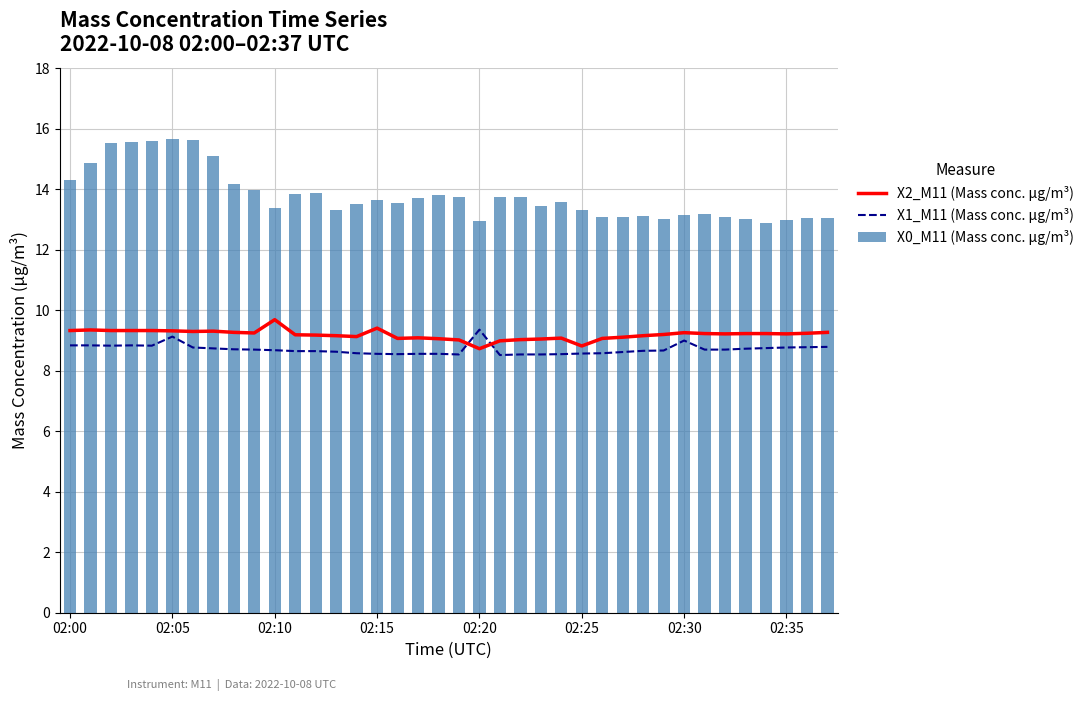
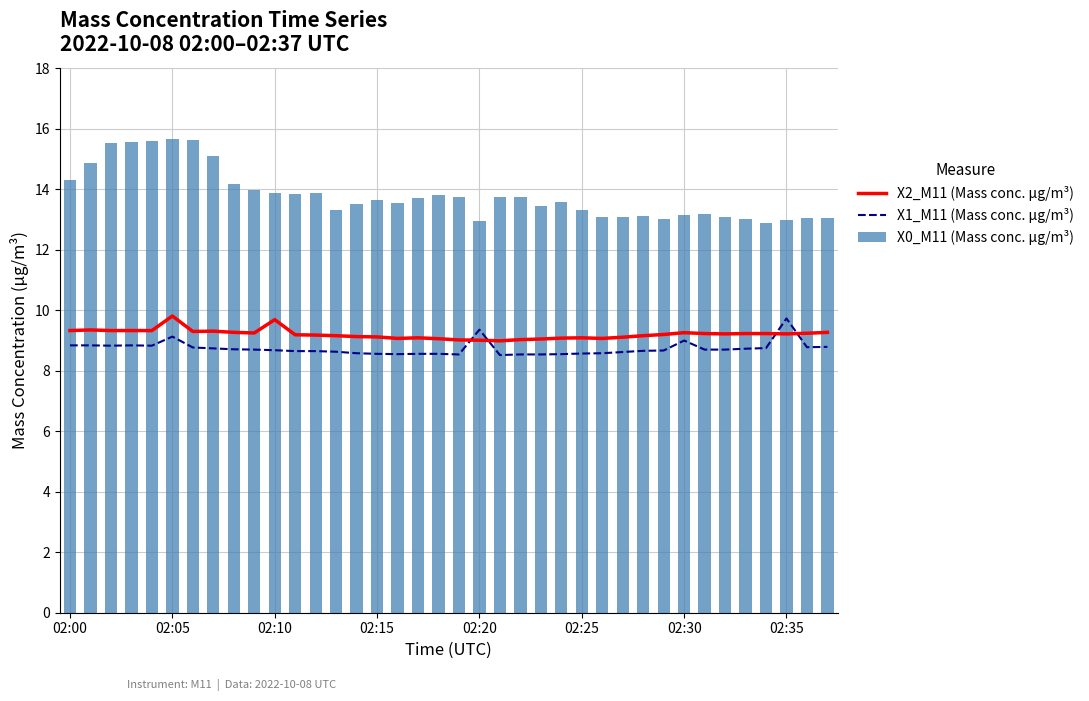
X2_M11 (Mass conc. μg/m³), 02:05: 9.3 -> 9.8
X0_M11 (Mass conc. μg/m³), 02:10: 13.4 -> 13.9
X2_M11 (Mass conc. μg/m³), 02:15: 9.4 -> 9.1
X2_M11 (Mass conc. μg/m³), 02:20: 8.7 -> 9.0
X2_M11 (Mass conc. μg/m³), 02:25: 8.8 -> 9.1
X1_M11 (Mass conc. μg/m³), 02:35: 8.8 -> 9.7
